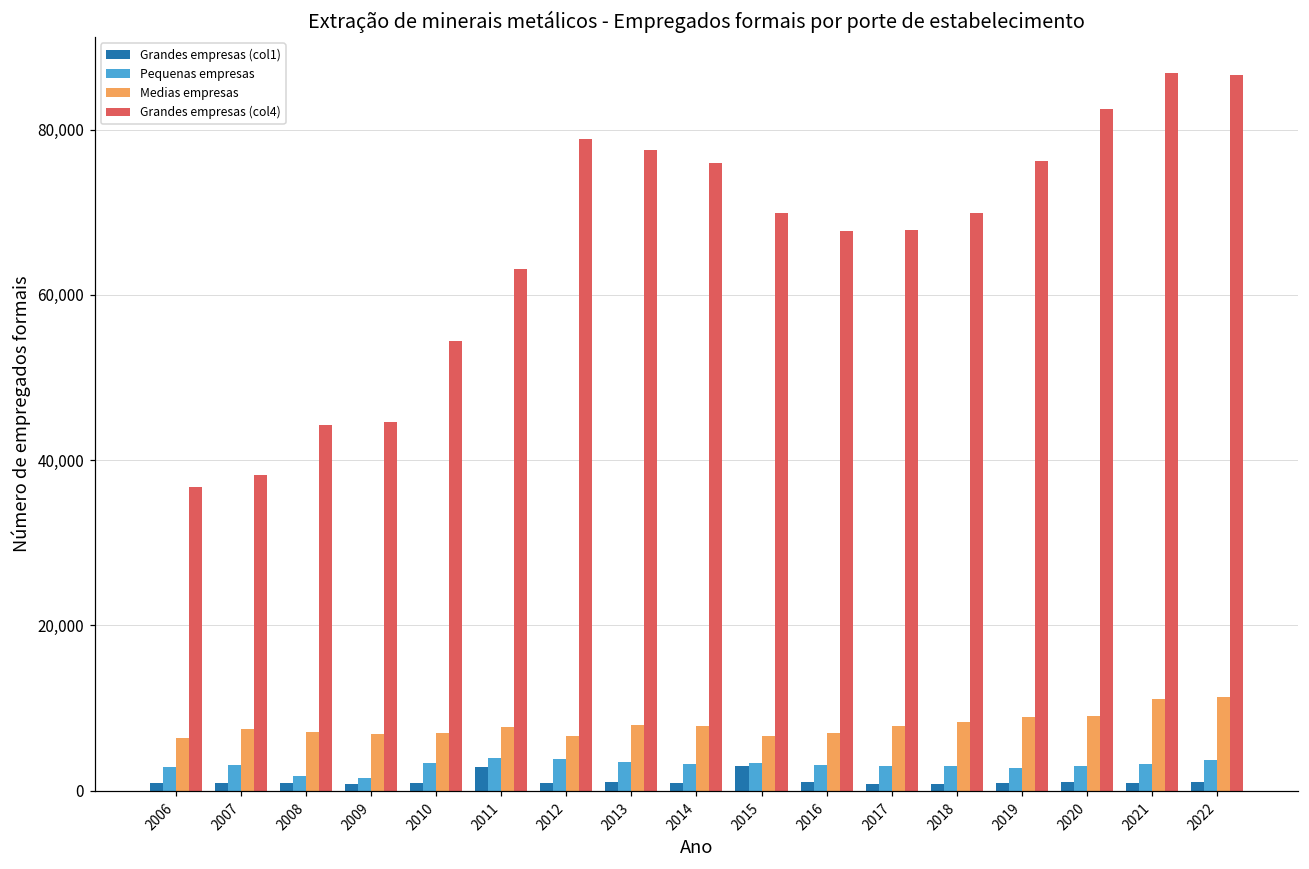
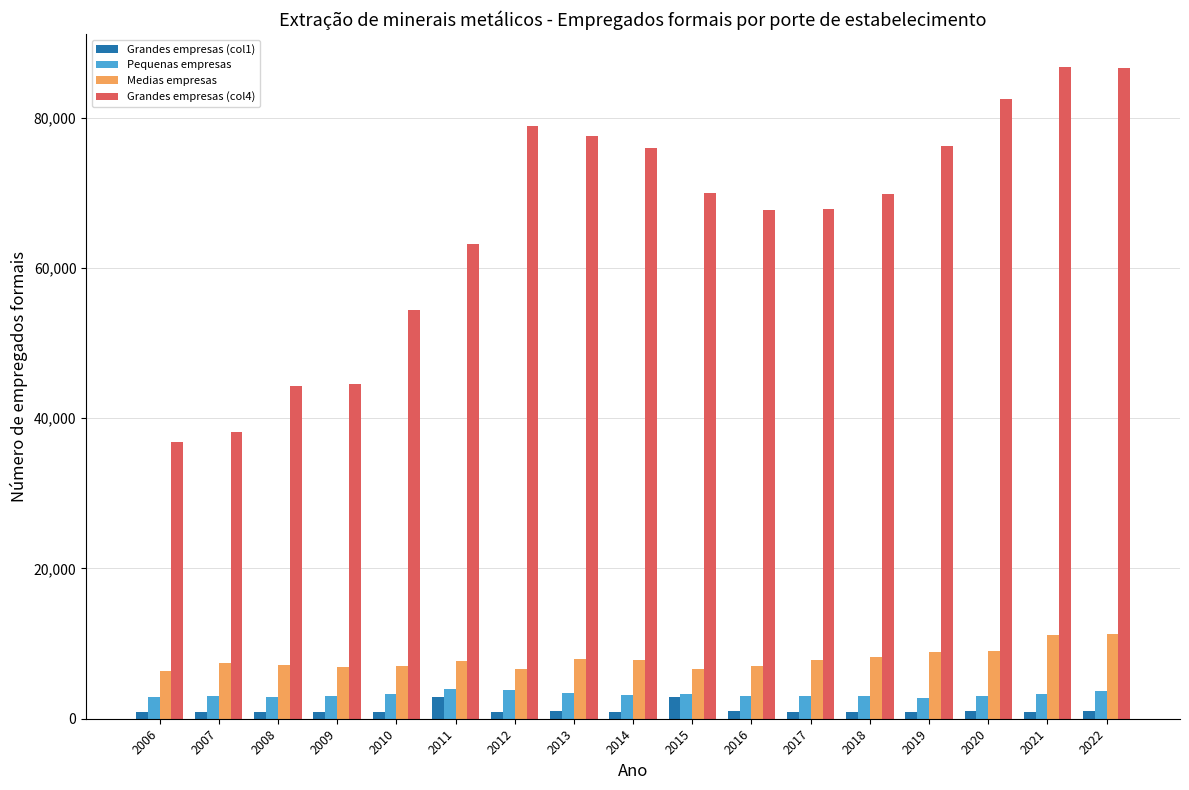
Pequenas empresas, 2008: 2,000 -> 3,000
Pequenas empresas, 2009: 2,000 -> 3,000
